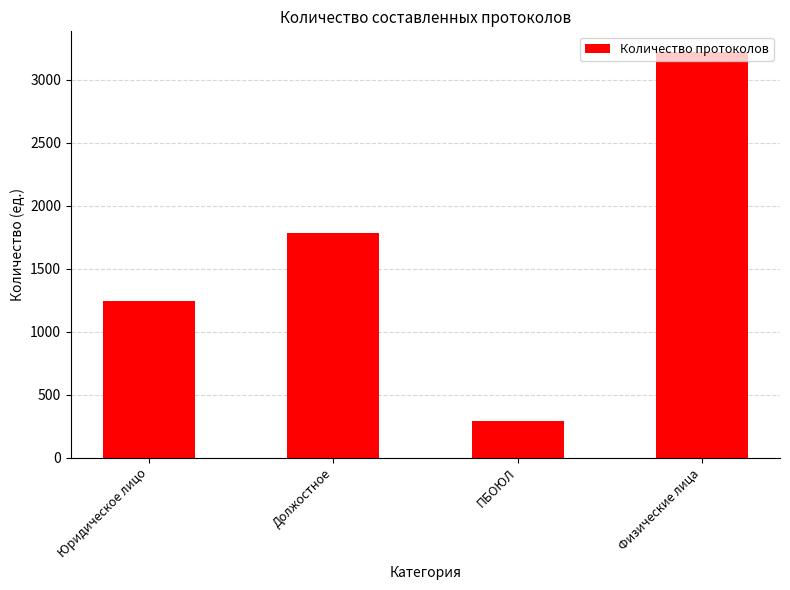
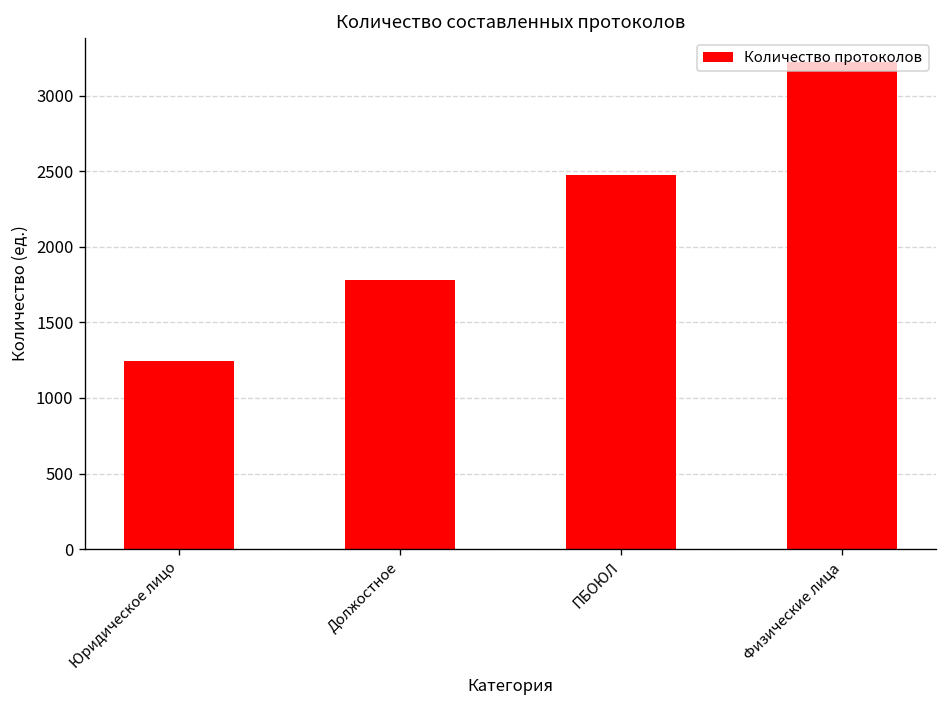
ПБОЮЛ: 290 -> 2480
